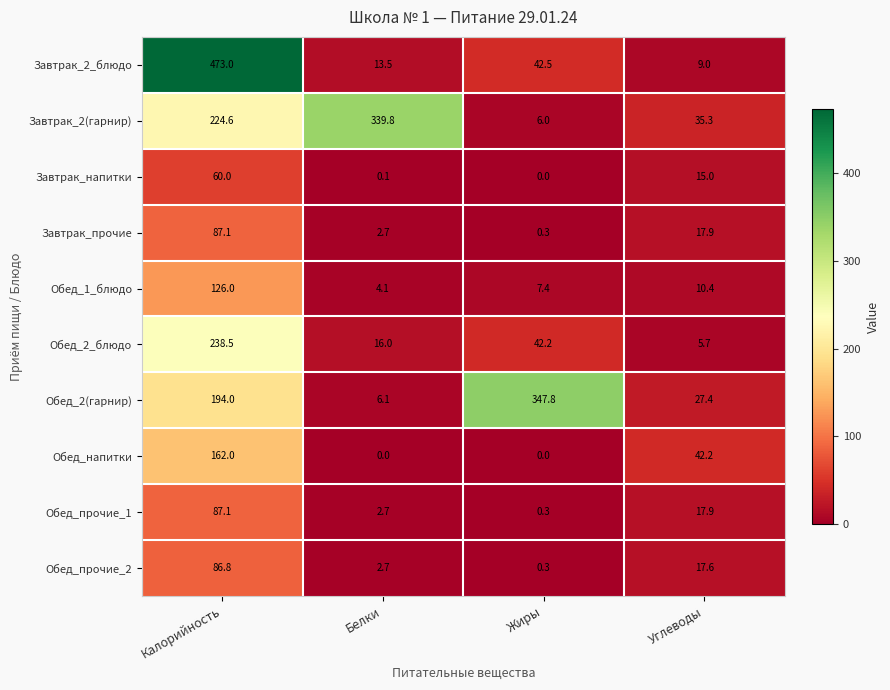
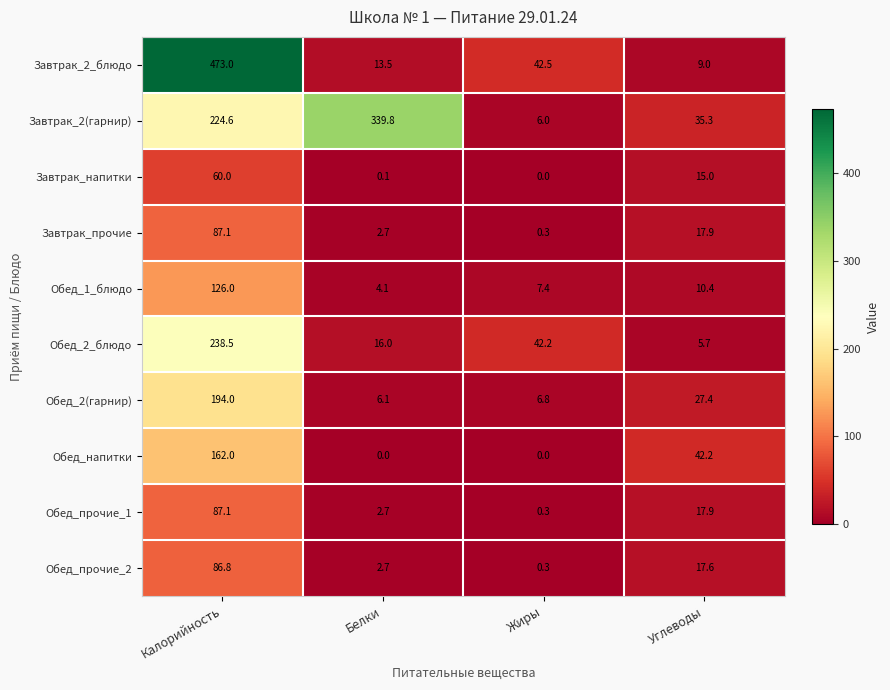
Обед_2(гарнир), Жиры: 347.8 -> 6.8
